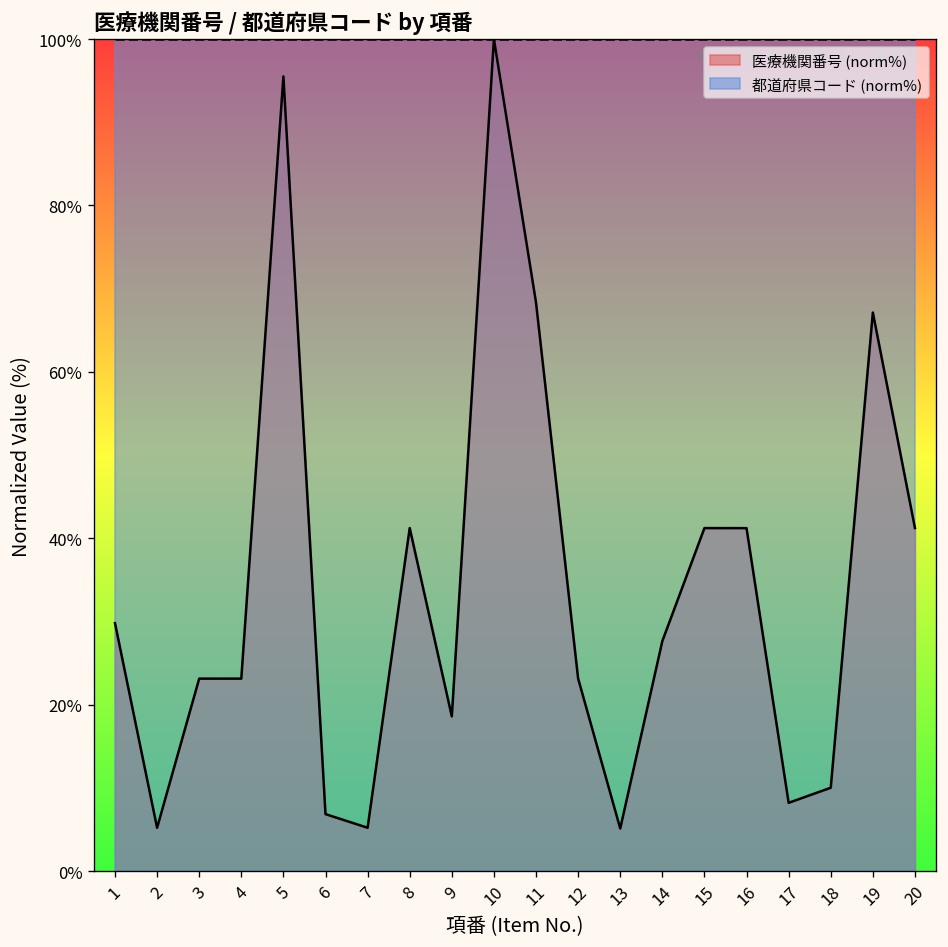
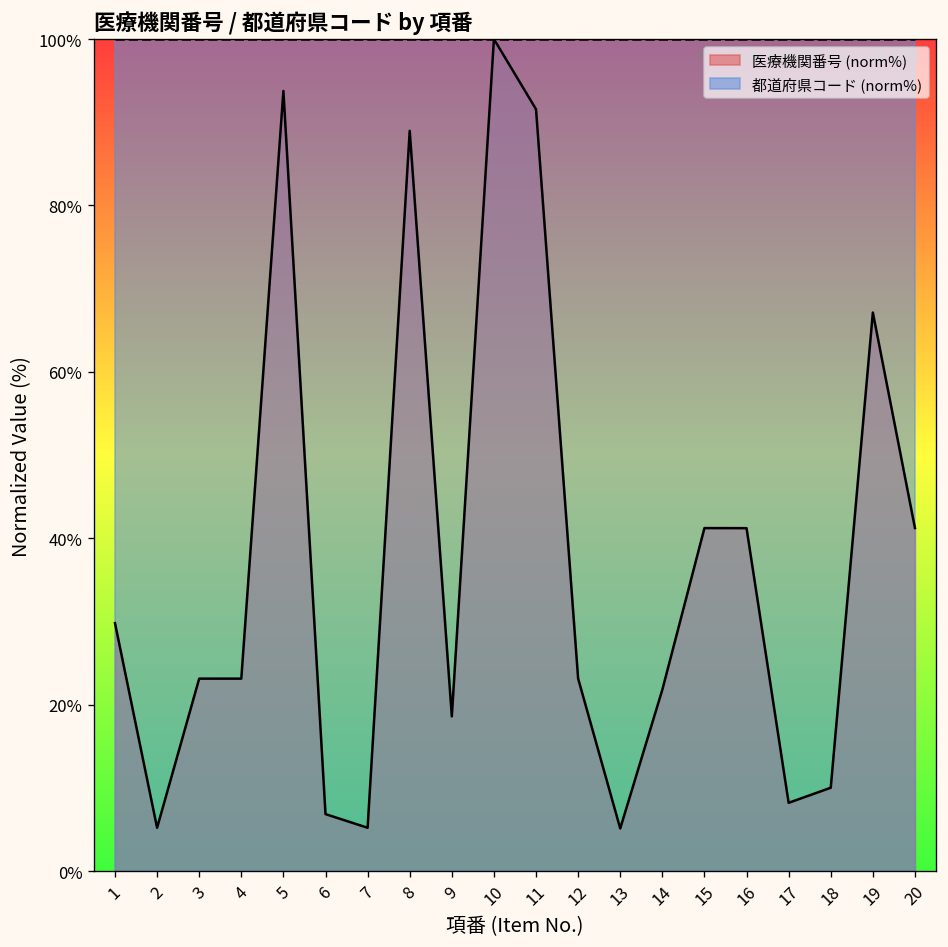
医療機関番号 (norm%), 5: 96% -> 94%
医療機関番号 (norm%), 8: 41% -> 89%
医療機関番号 (norm%), 11: 68% -> 92%
医療機関番号 (norm%), 14: 28% -> 22%
